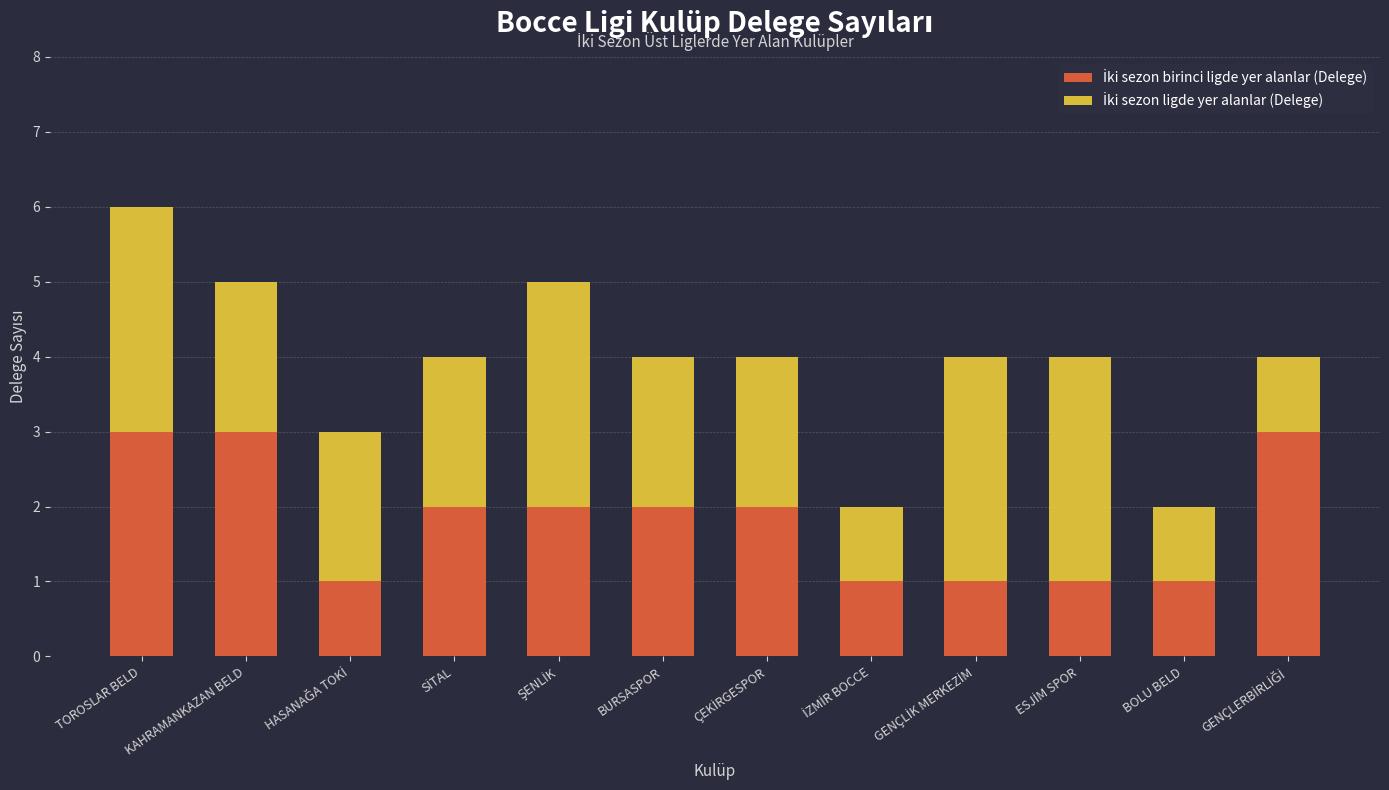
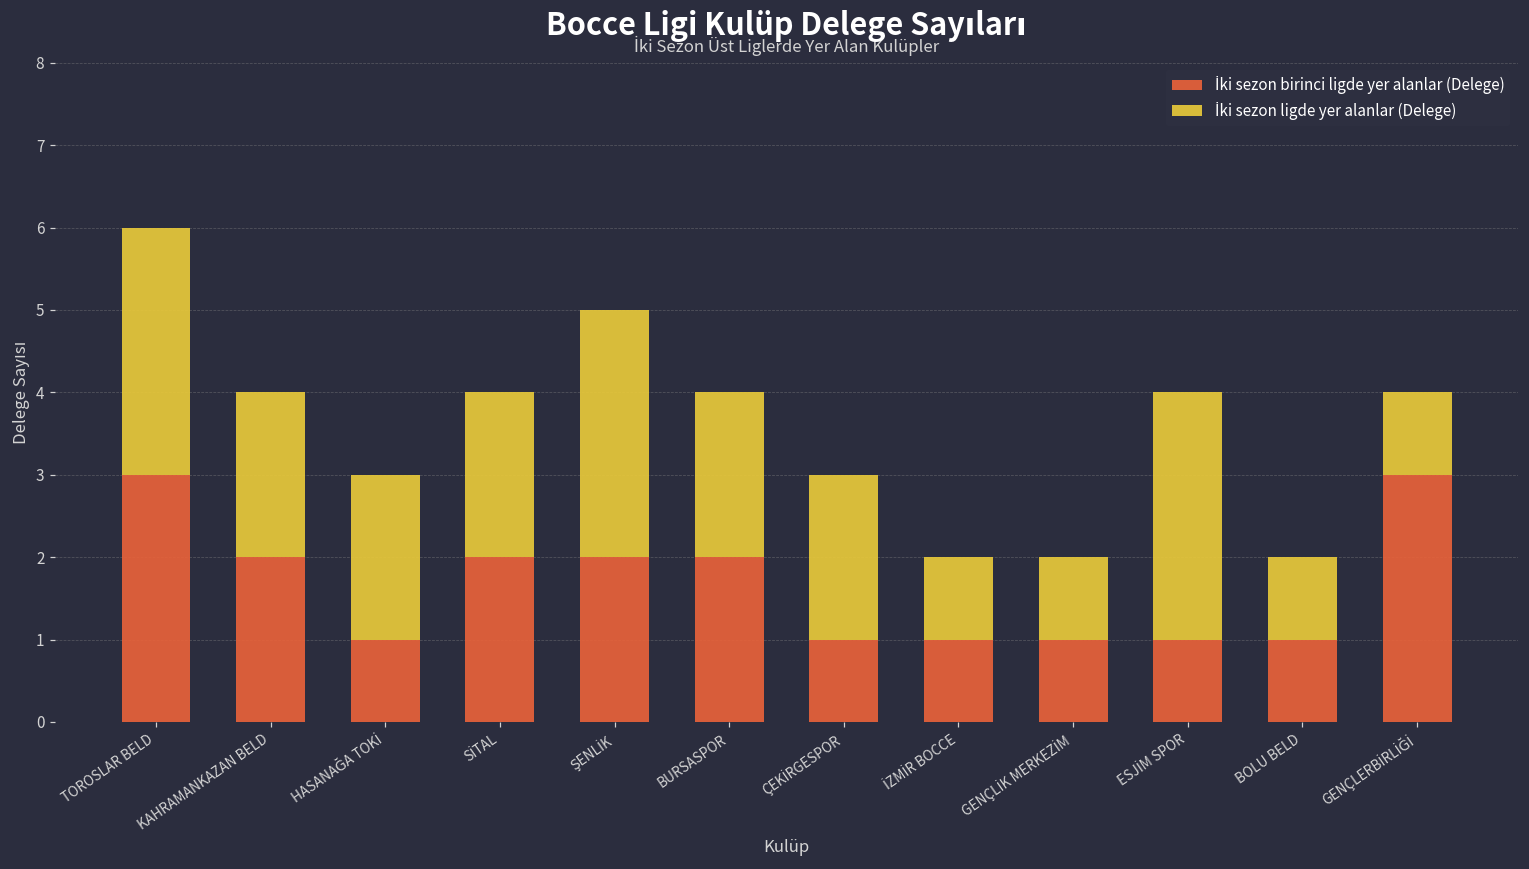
İki sezon birinci ligde yer alanlar (Delege), KAHRAMANKAZAN BELD: 3 -> 2
İki sezon birinci ligde yer alanlar (Delege), ÇEKİRGESPOR: 2 -> 1
İki sezon ligde yer alanlar (Delege), GENÇLİK MERKEZİM: 3 -> 1
